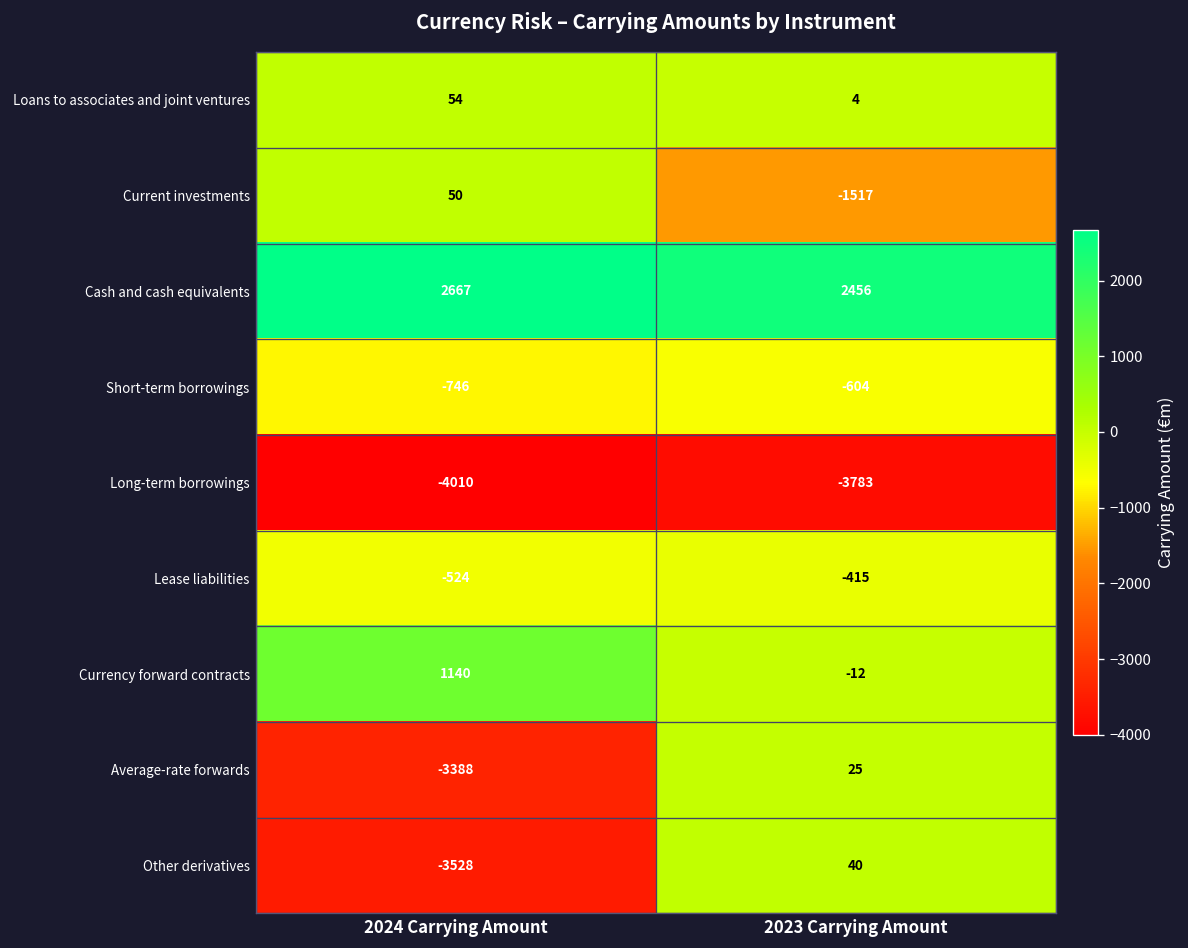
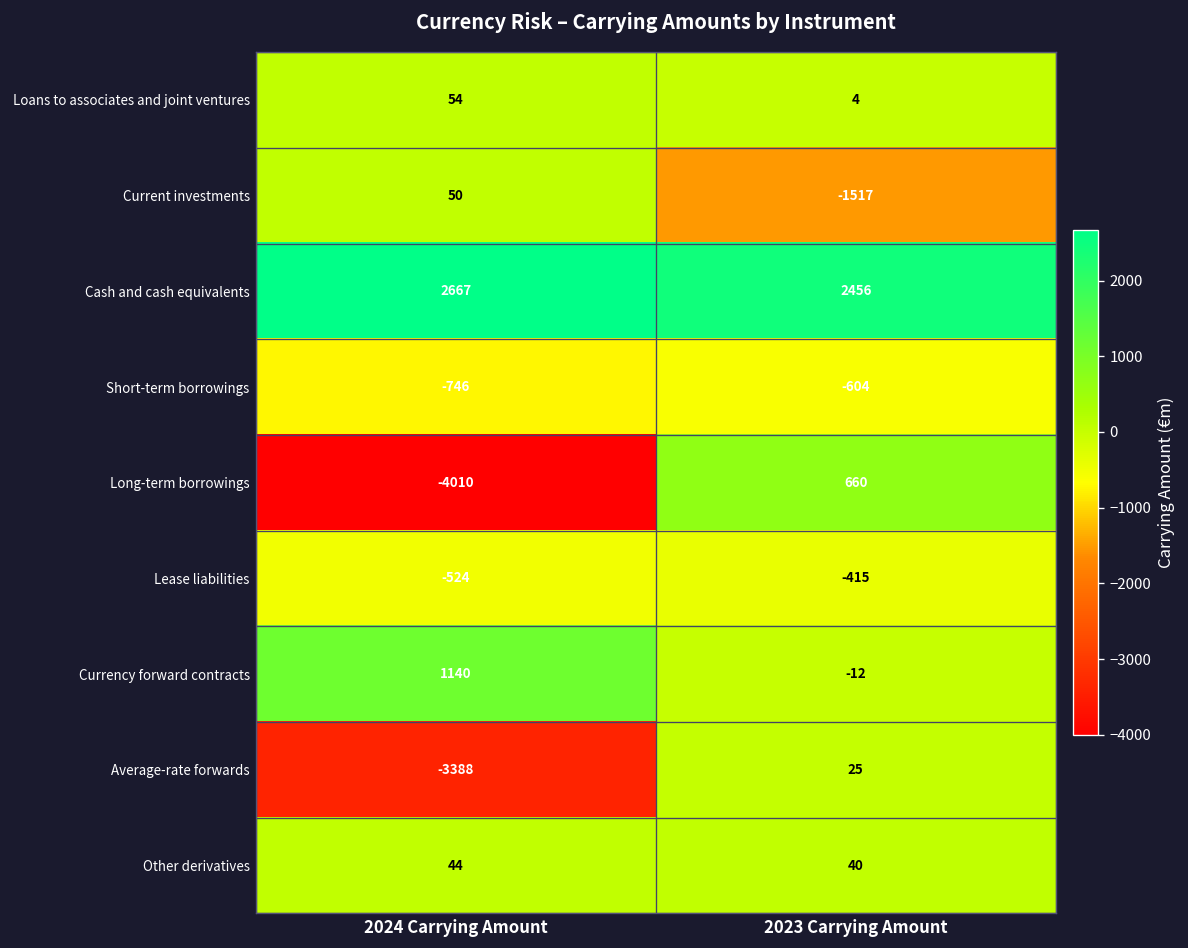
Long-term borrowings, 2023 Carrying Amount: -3783 -> 660
Other derivatives, 2024 Carrying Amount: -3528 -> 44
